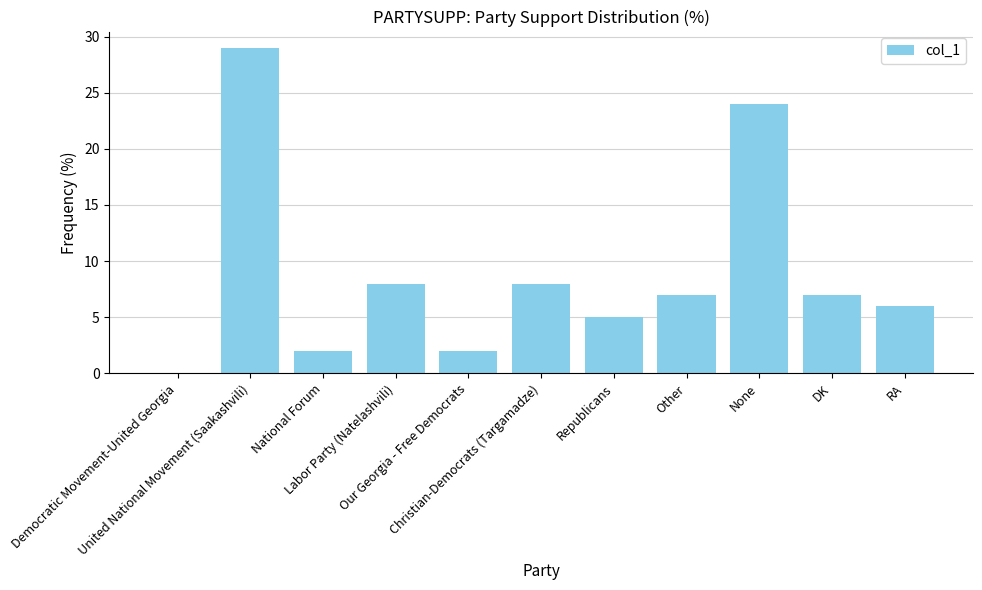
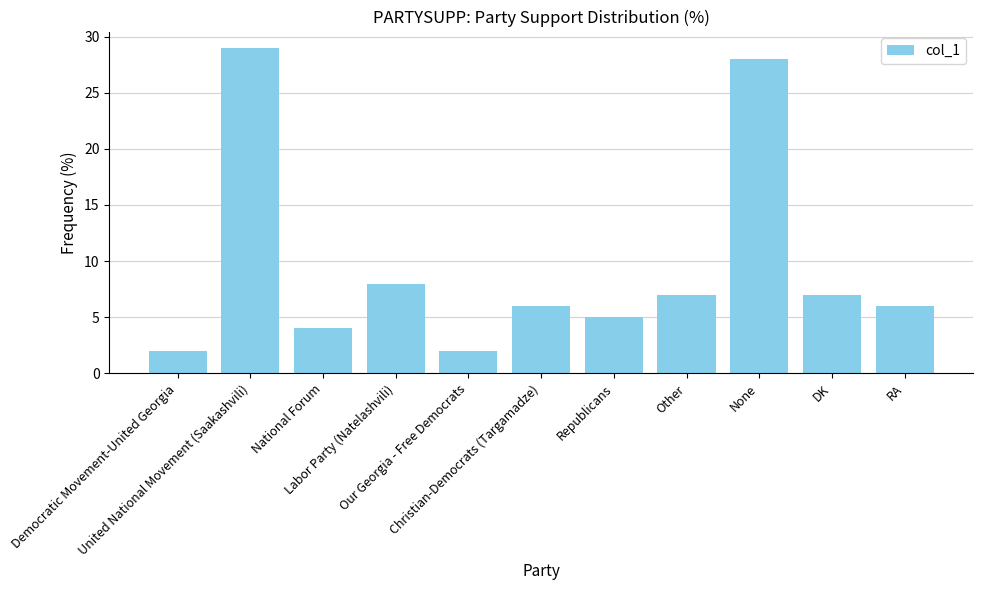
Democratic Movement-United Georgia: 0 -> 2
National Forum: 2 -> 4
Christian-Democrats (Targamadze): 8 -> 6
None: 24 -> 28
